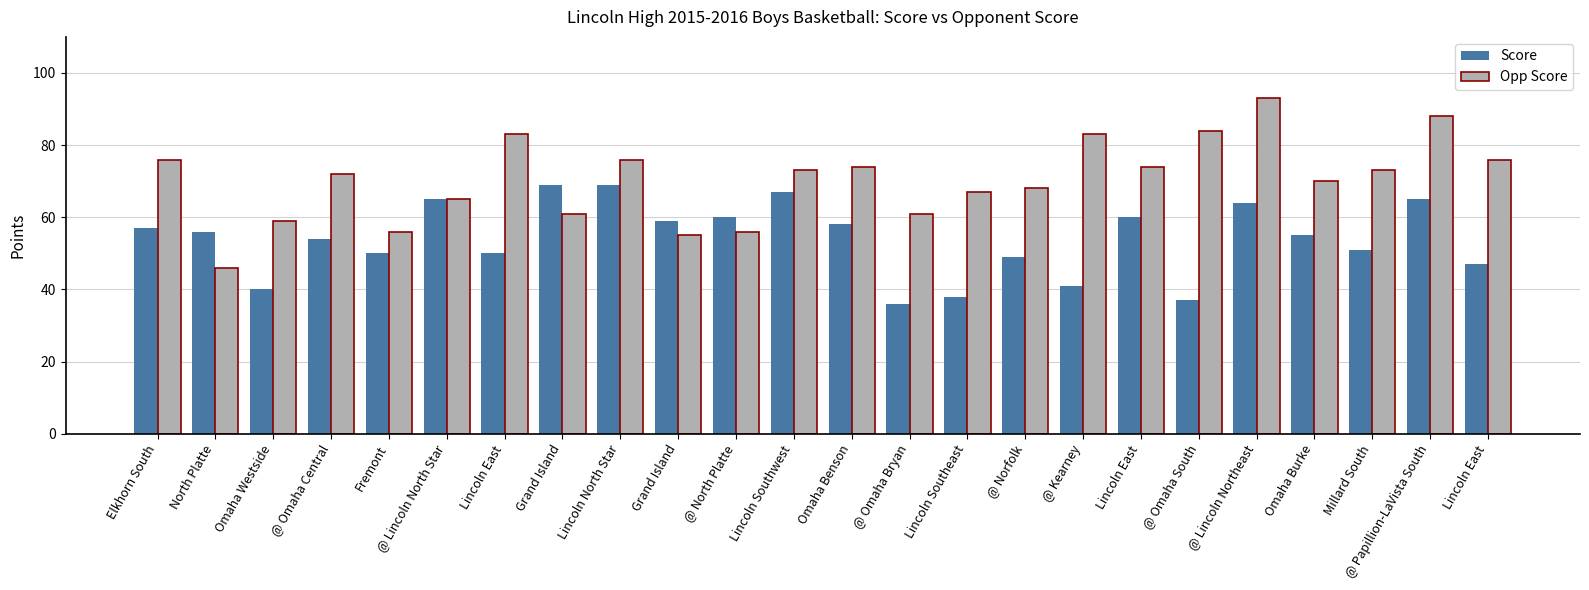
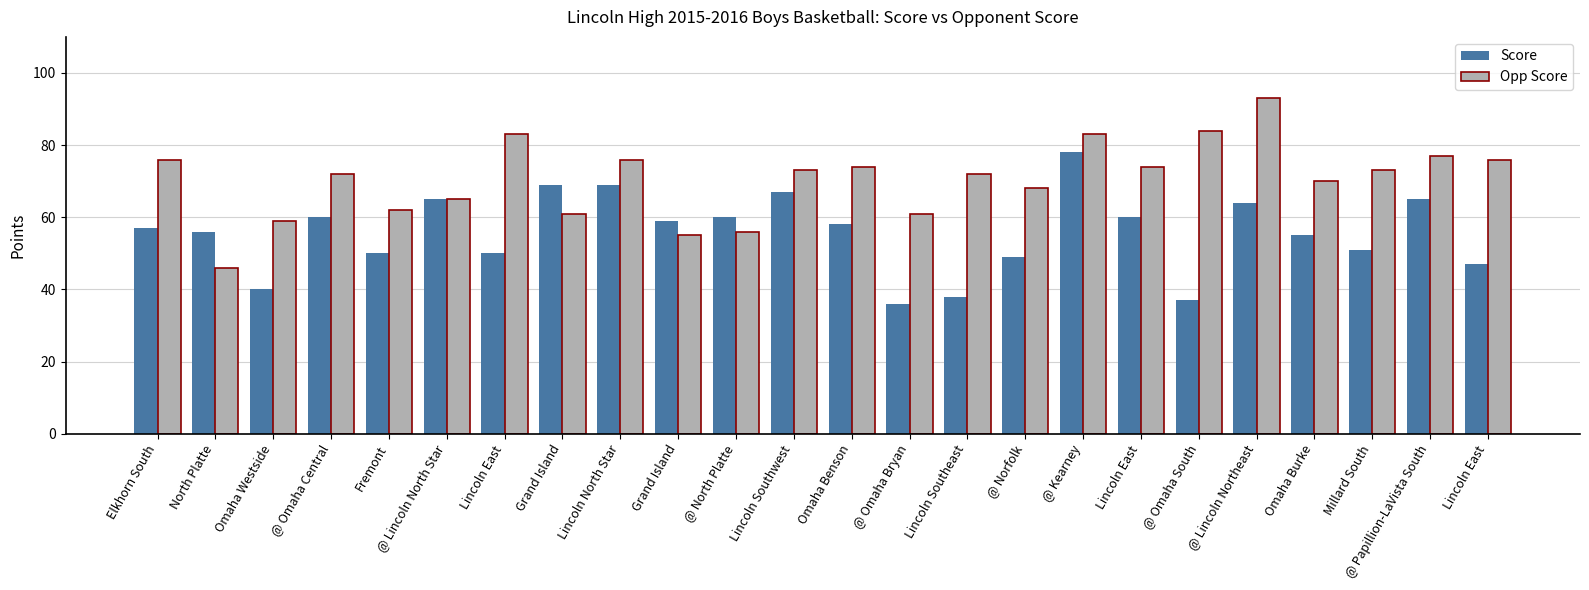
Score, @ Omaha Central: 54 -> 60
Opp Score, Fremont: 56 -> 62
Opp Score, Lincoln Southeast: 67 -> 72
Score, @ Kearney: 41 -> 78
Opp Score, @ Papillion-LaVista South: 88 -> 77
